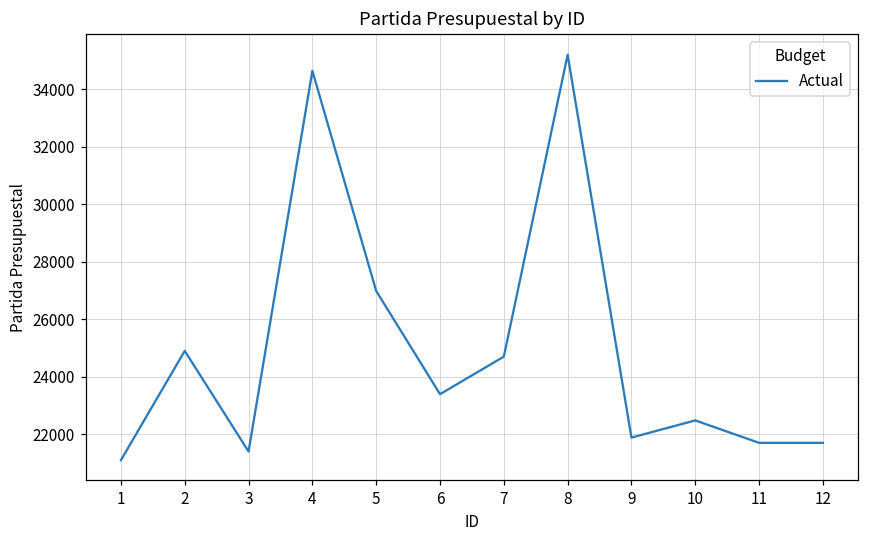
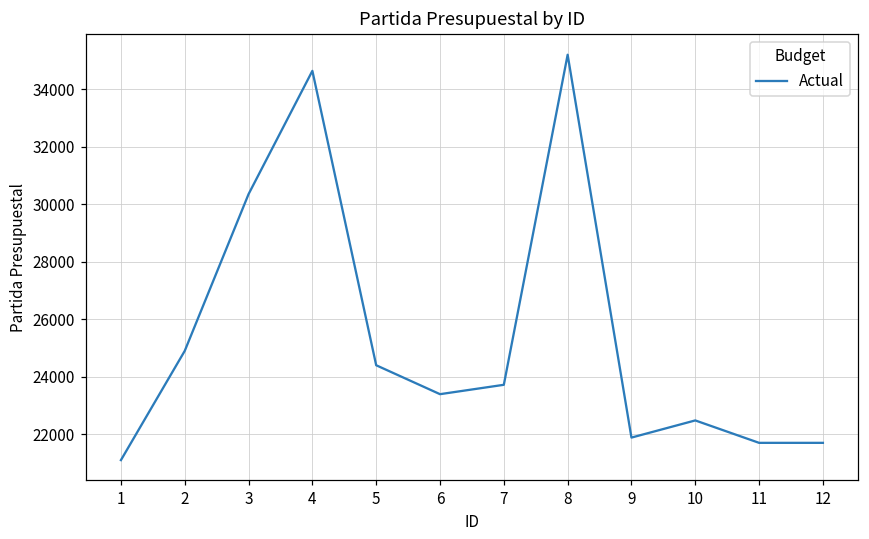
3: 21400 -> 30400
5: 27000 -> 24400
7: 24700 -> 23700
